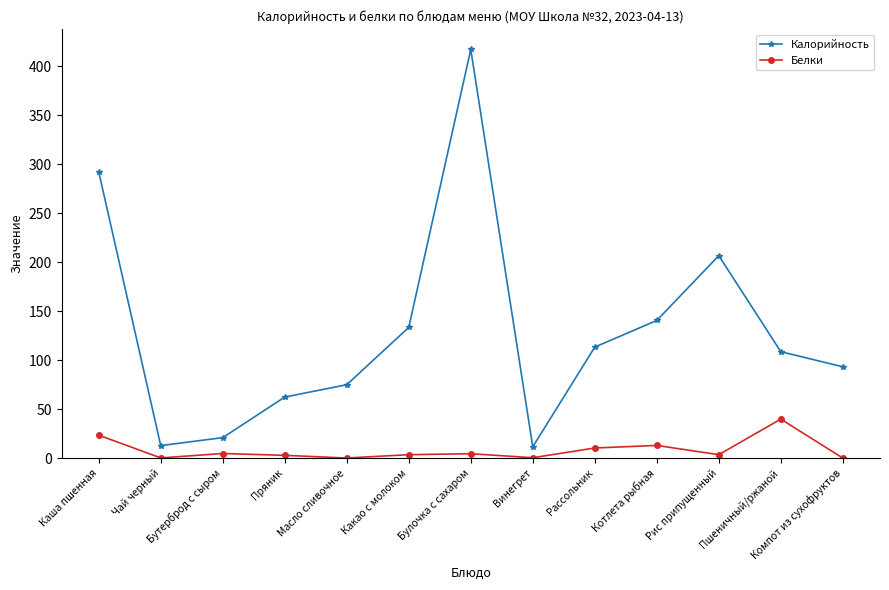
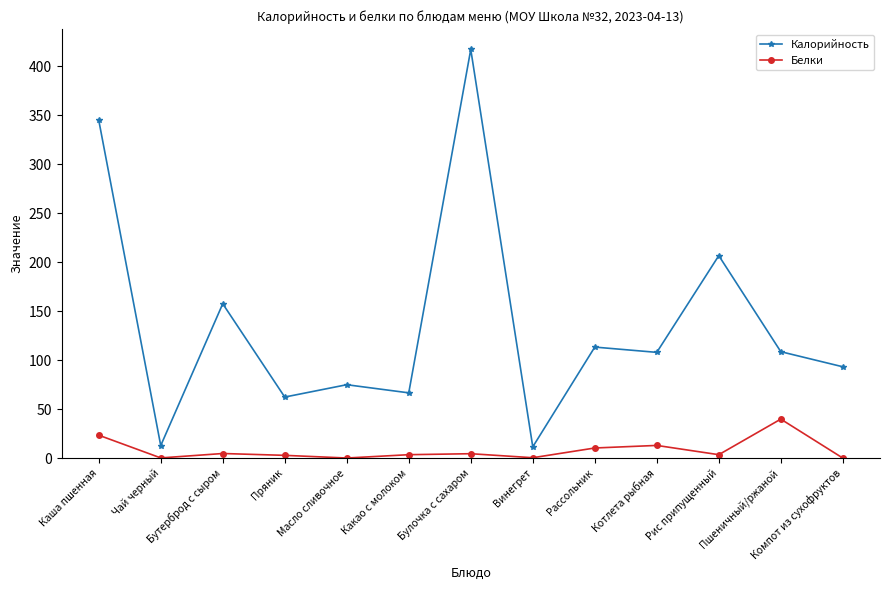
Калорийность, Каша пшенная: 290 -> 340
Калорийность, Бутерброд с сыром: 20 -> 160
Калорийность, Какао с молоком: 130 -> 70
Калорийность, Котлета рыбная: 140 -> 110
